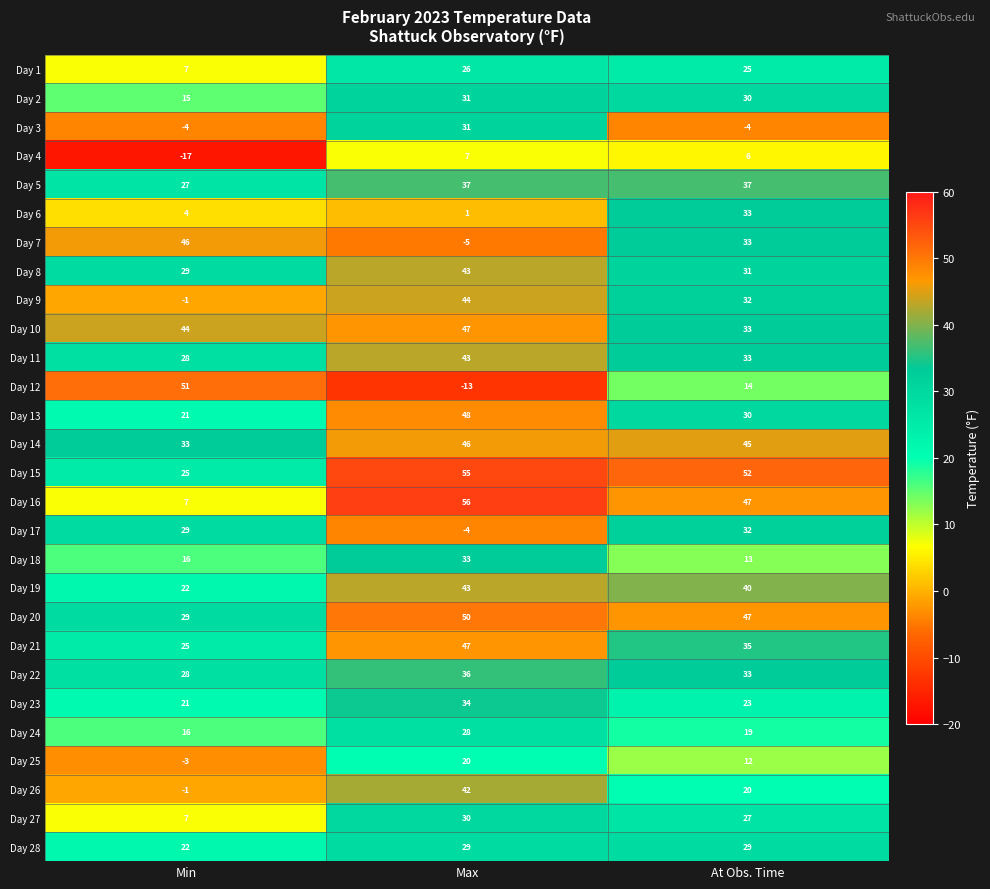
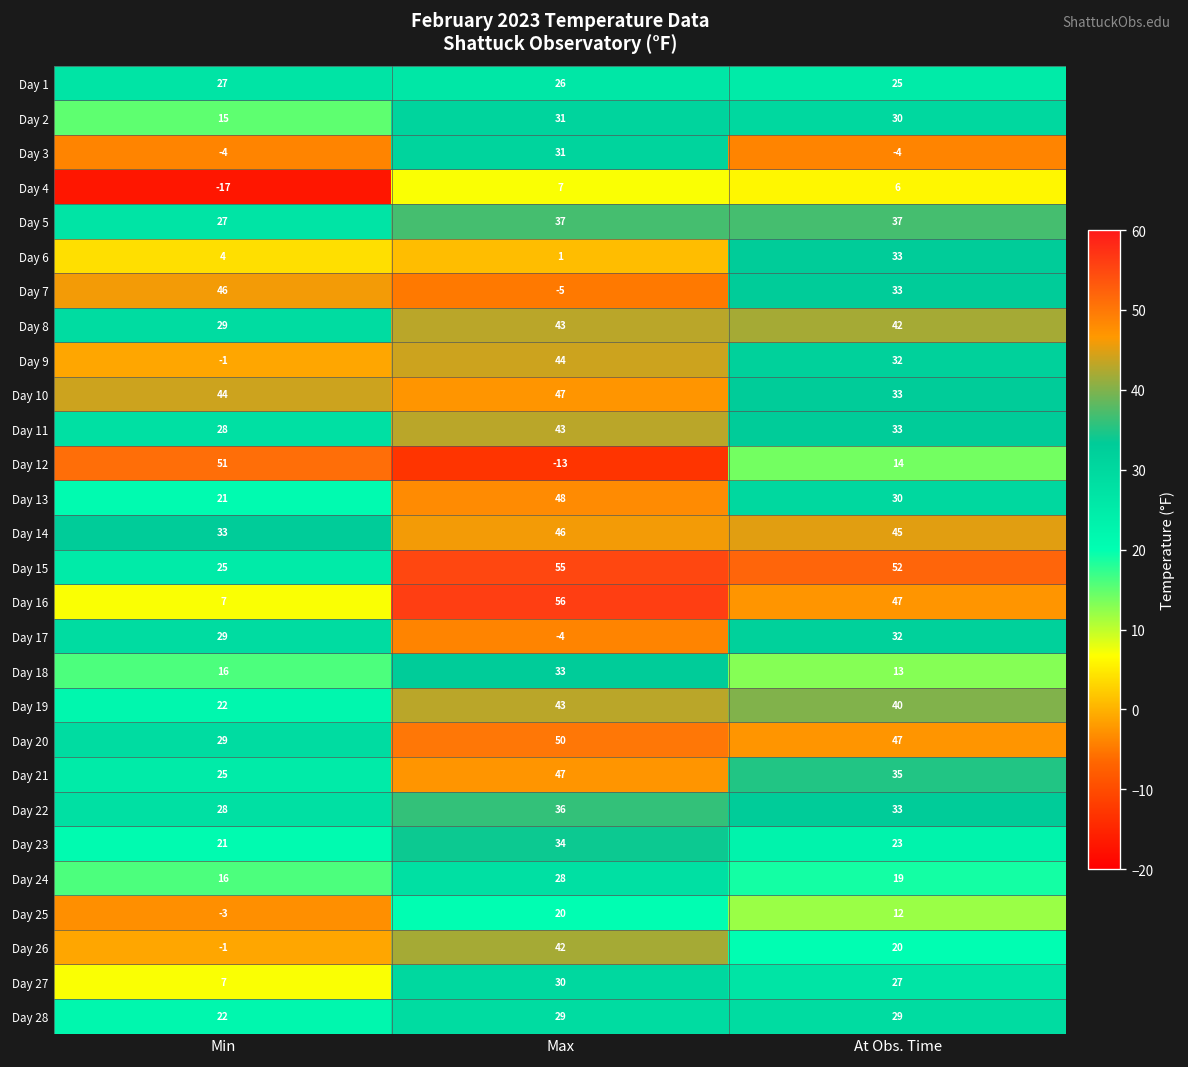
Day 1, Min: 7 -> 27
Day 8, At Obs. Time: 31 -> 42
